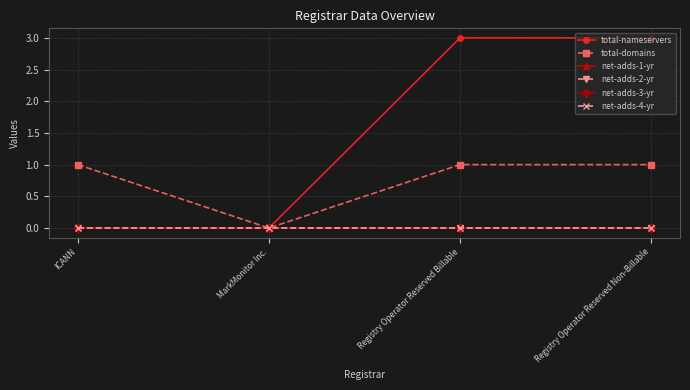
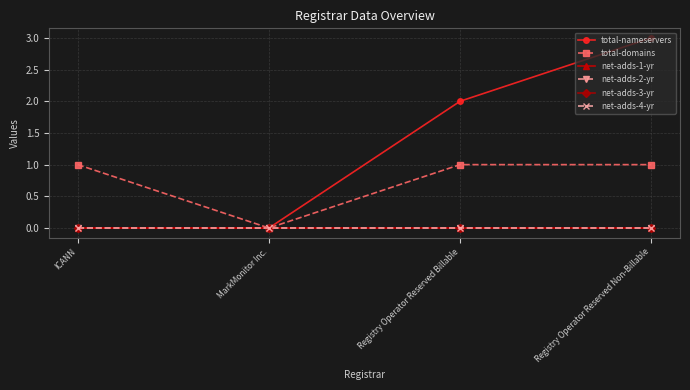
total-nameservers, Registry Operator Reserved Billable: 3 -> 2
